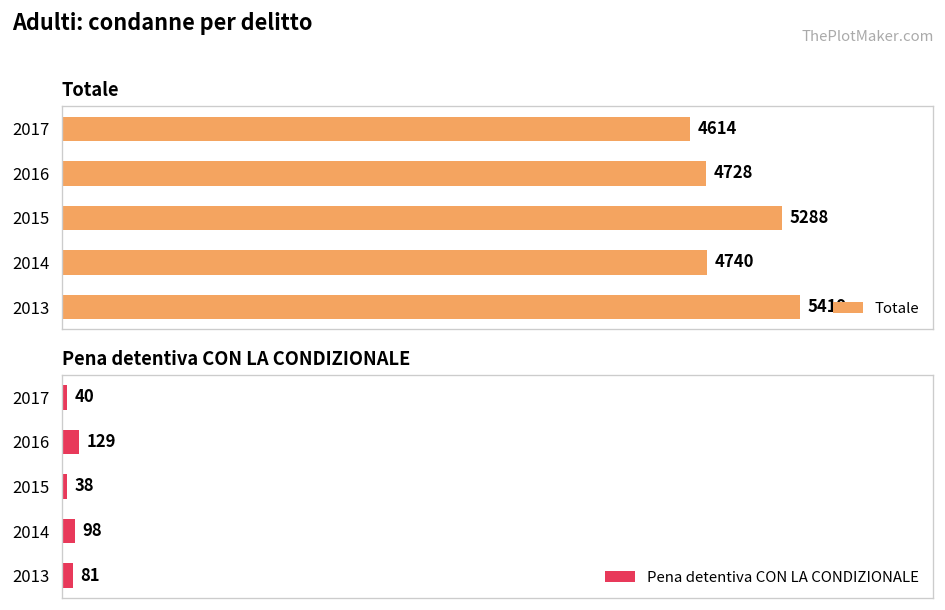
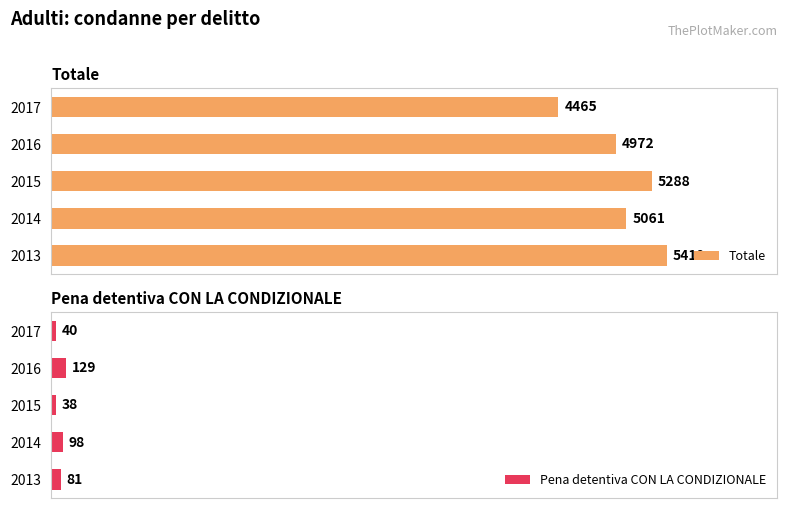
Totale, 2017: 4614 -> 4465
Totale, 2016: 4728 -> 4972
Totale, 2014: 4740 -> 5061
